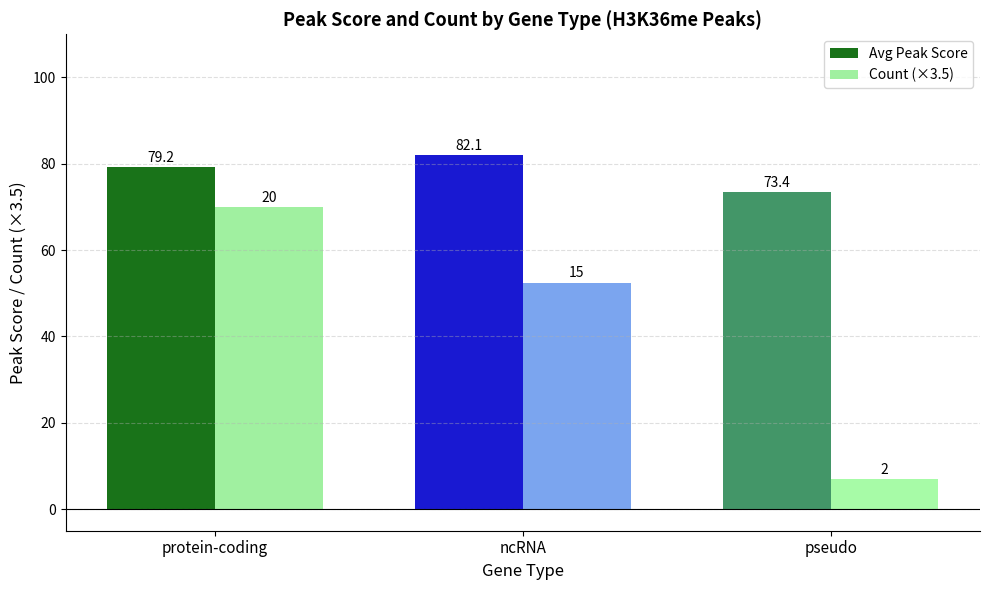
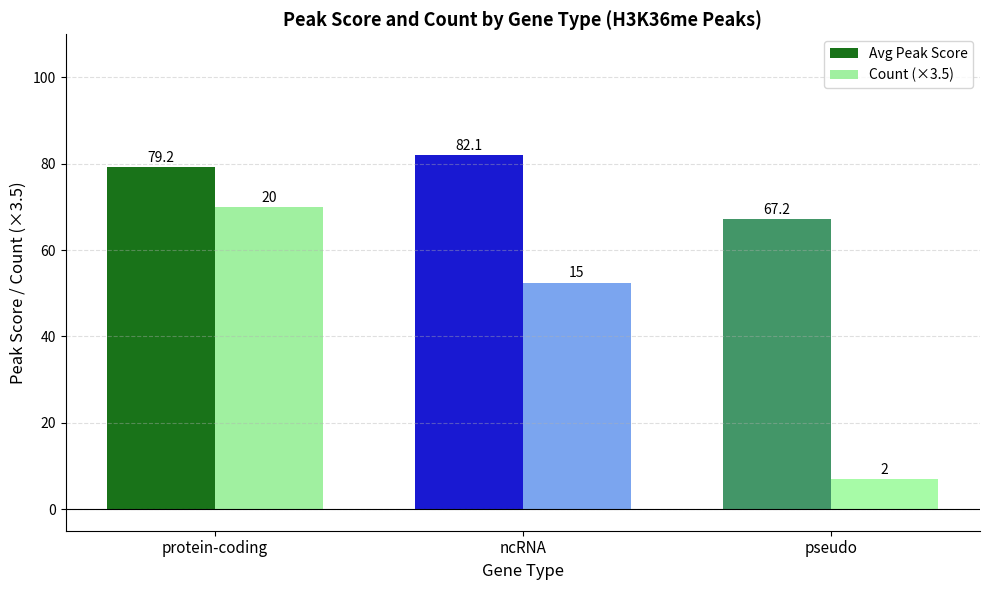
Avg Peak Score, pseudo: 73.4 -> 67.2
